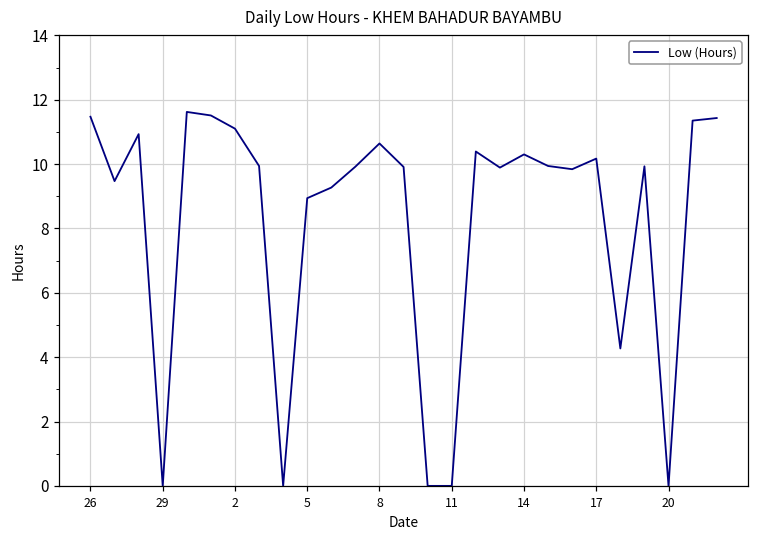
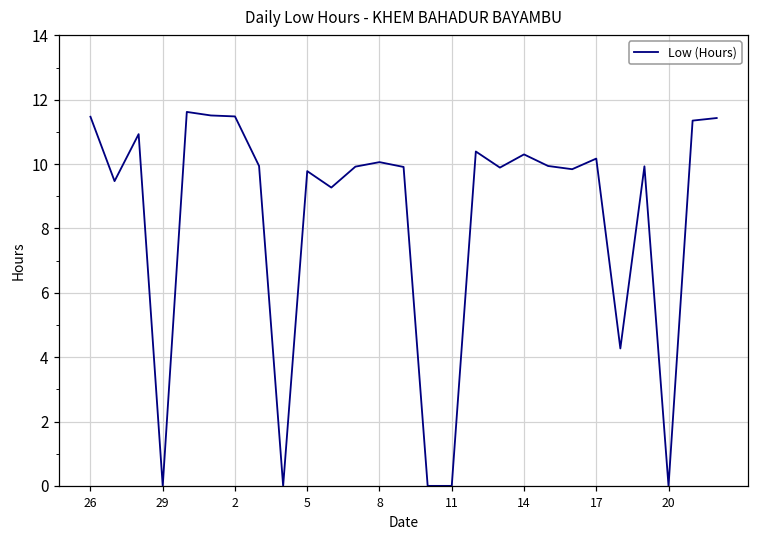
2: 11.1 -> 11.5
5: 8.9 -> 9.8
8: 10.6 -> 10.1
